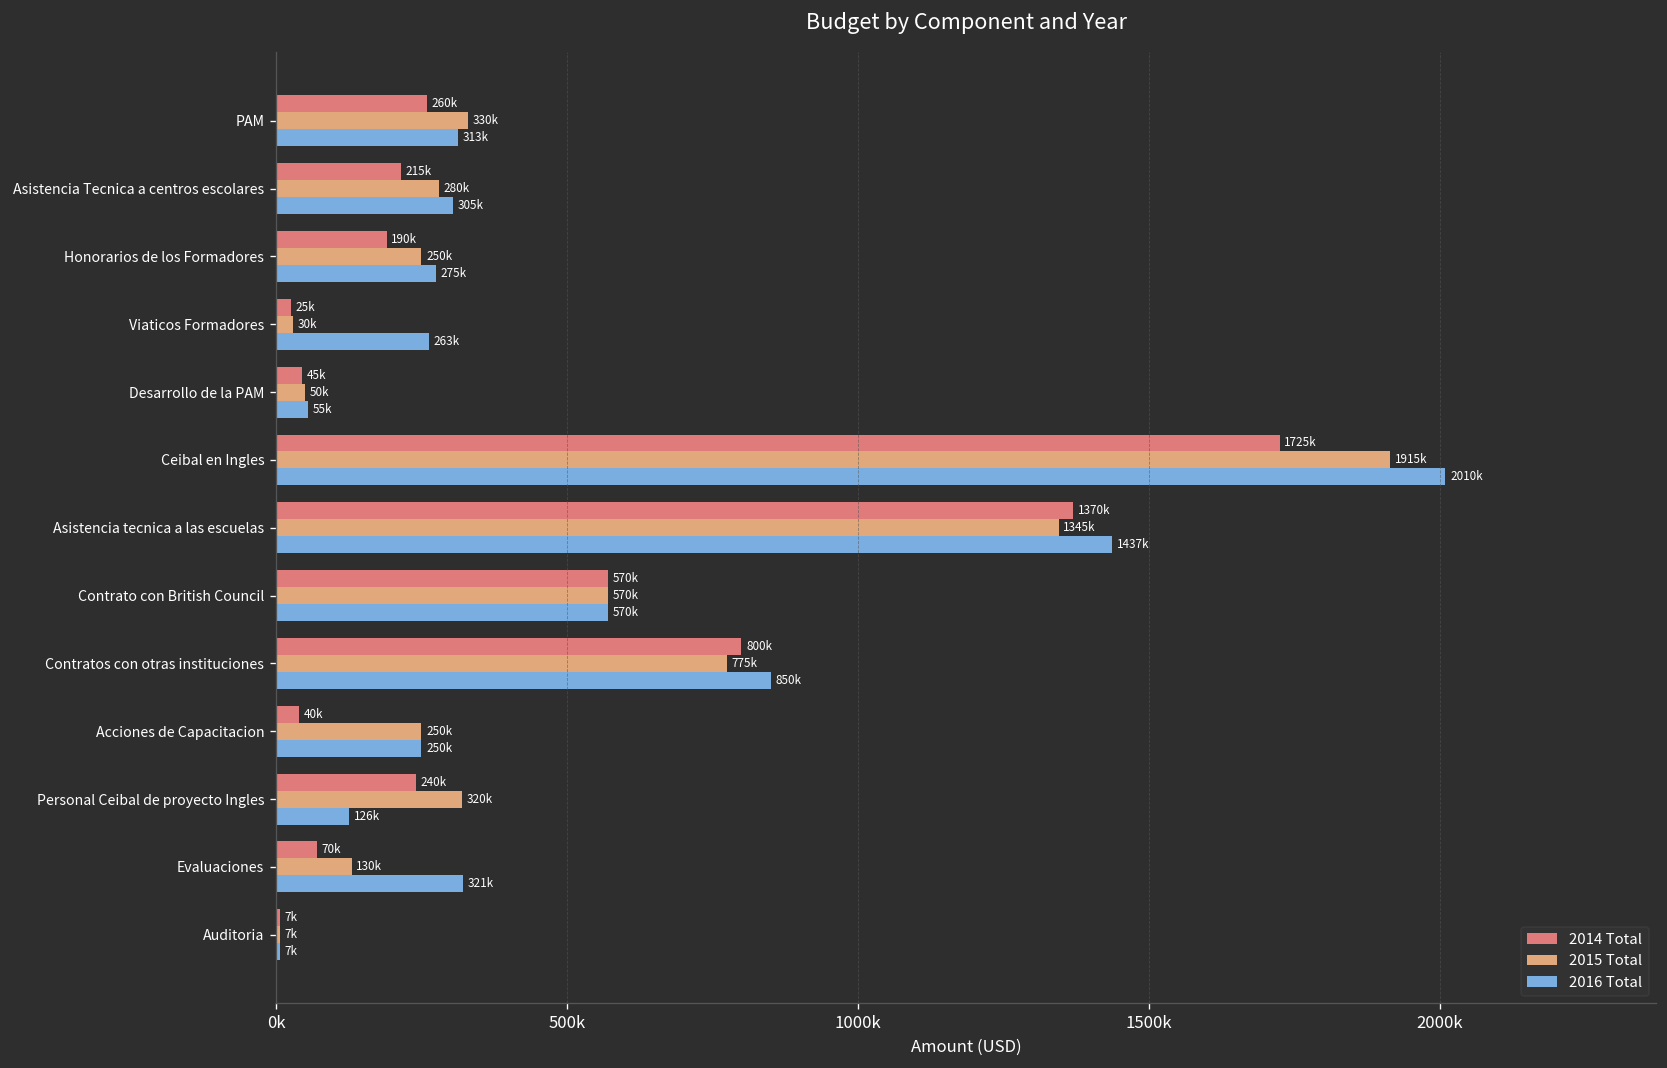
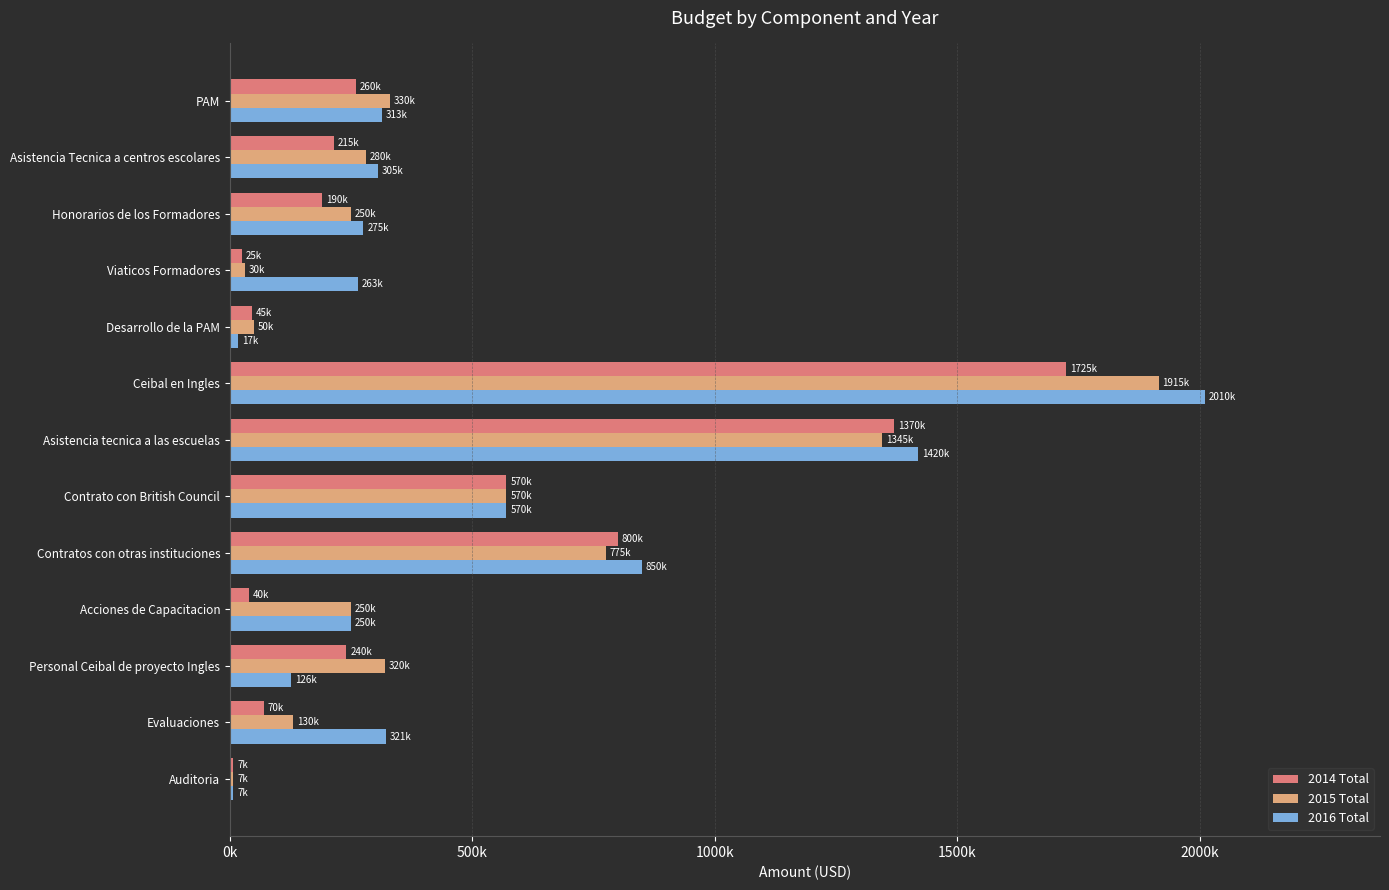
2016 Total, Desarrollo de la PAM: 55k -> 17k
2016 Total, Asistencia tecnica a las escuelas: 1437k -> 1420k
